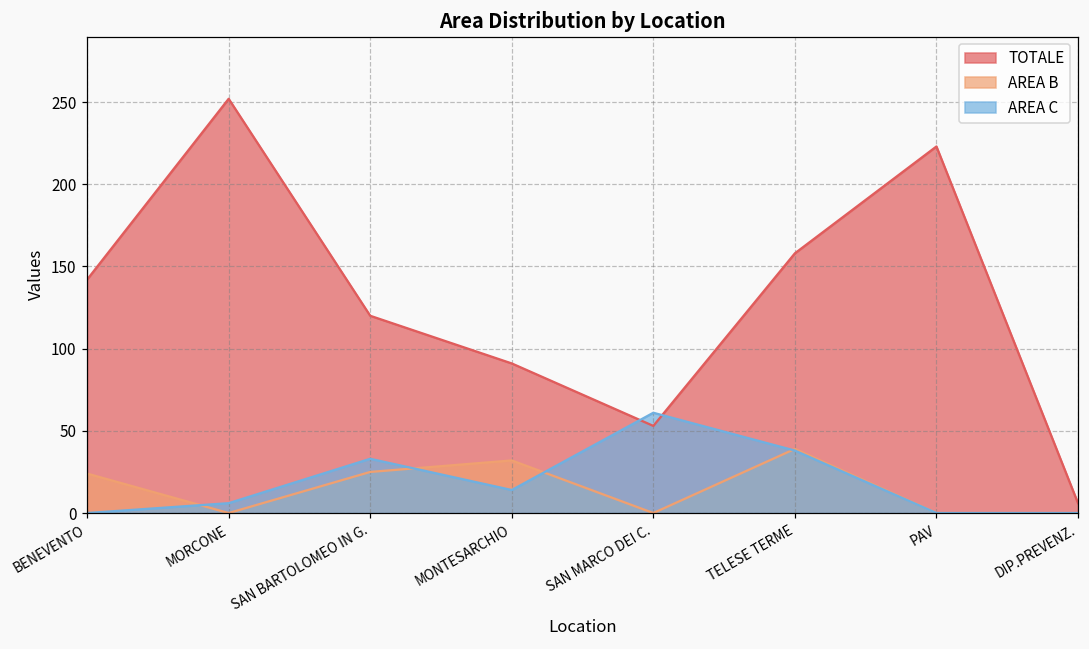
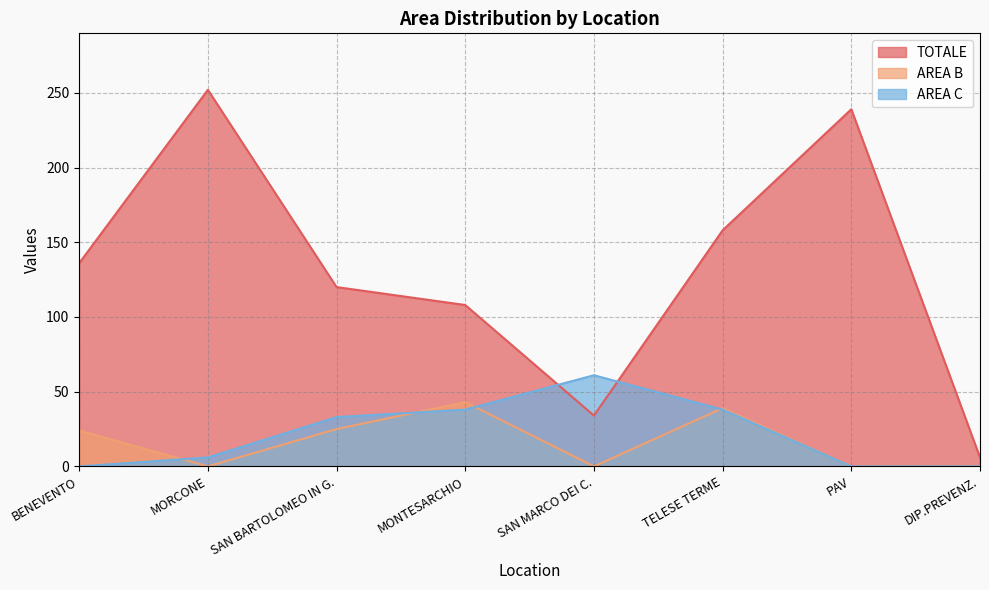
TOTALE, BENEVENTO: 142 -> 136
TOTALE, MONTESARCHIO: 91 -> 108
AREA B, MONTESARCHIO: 32 -> 43
AREA C, MONTESARCHIO: 14 -> 38
TOTALE, SAN MARCO DEI C.: 53 -> 34
TOTALE, PAV: 223 -> 239
